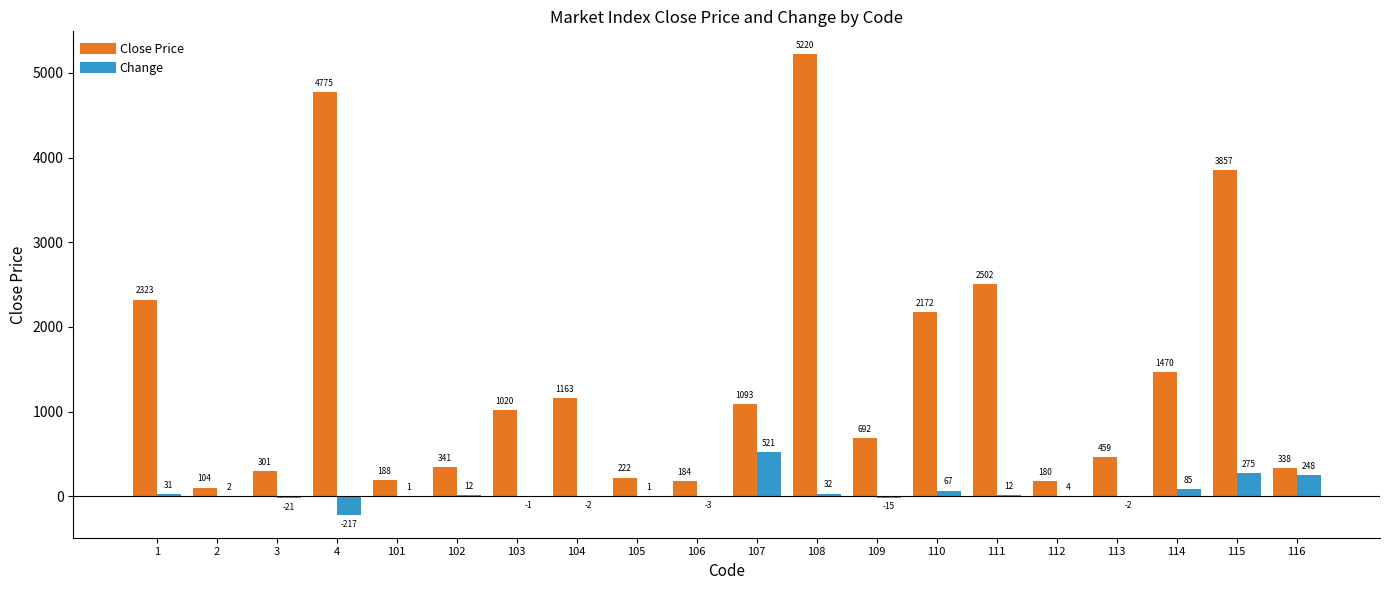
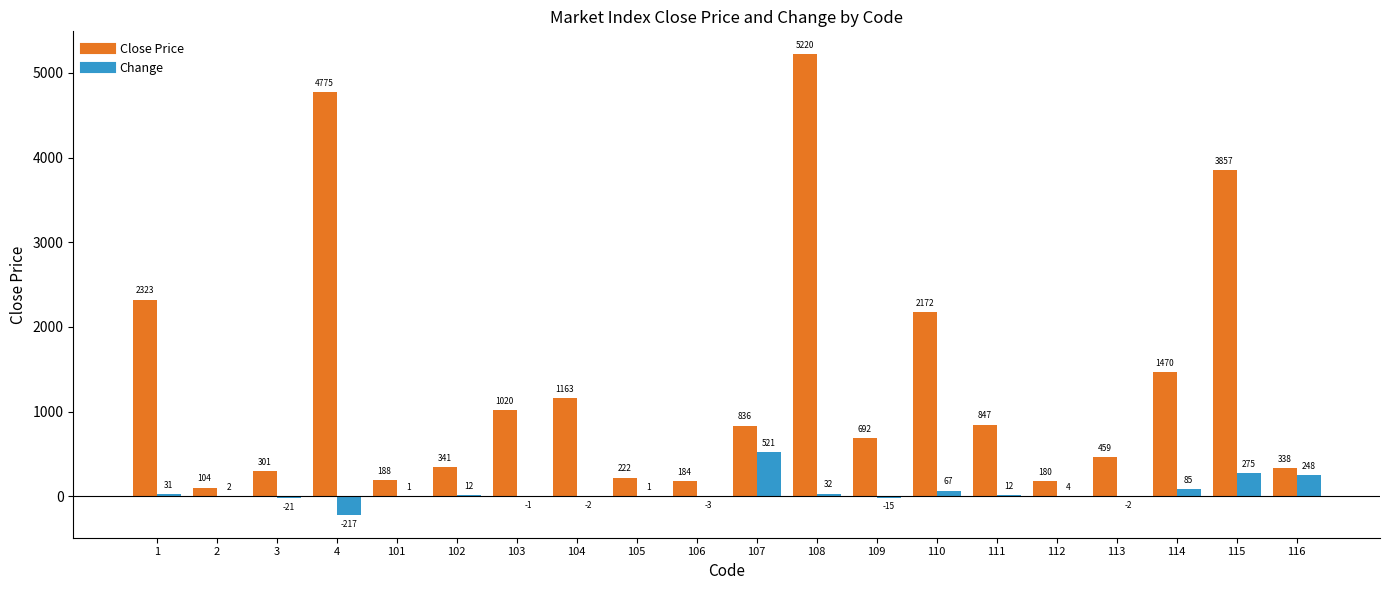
Close Price, 107: 1093 -> 836
Close Price, 111: 2502 -> 847
